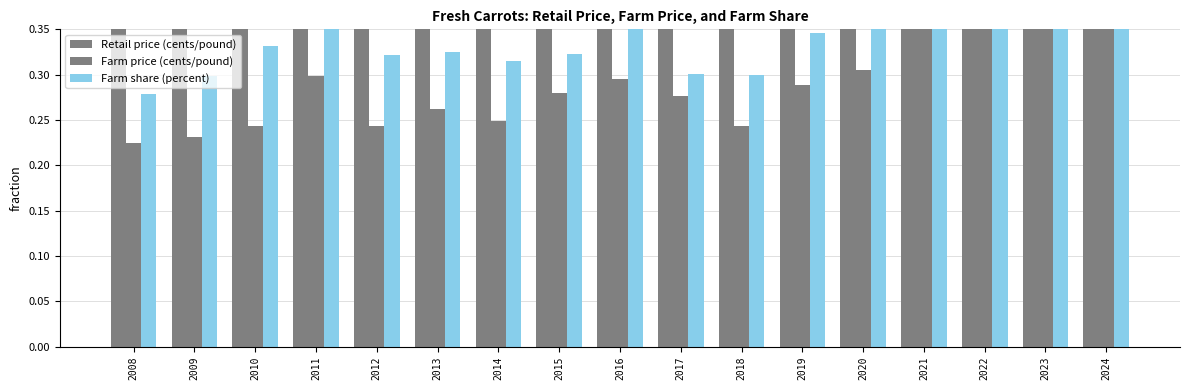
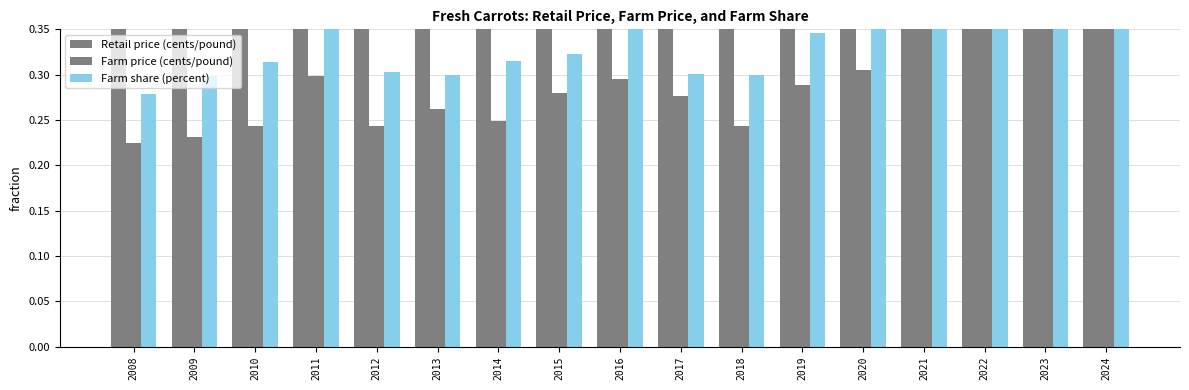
Farm share (percent), 2010: 0.33 -> 0.31
Farm share (percent), 2012: 0.32 -> 0.30
Farm share (percent), 2013: 0.32 -> 0.30
